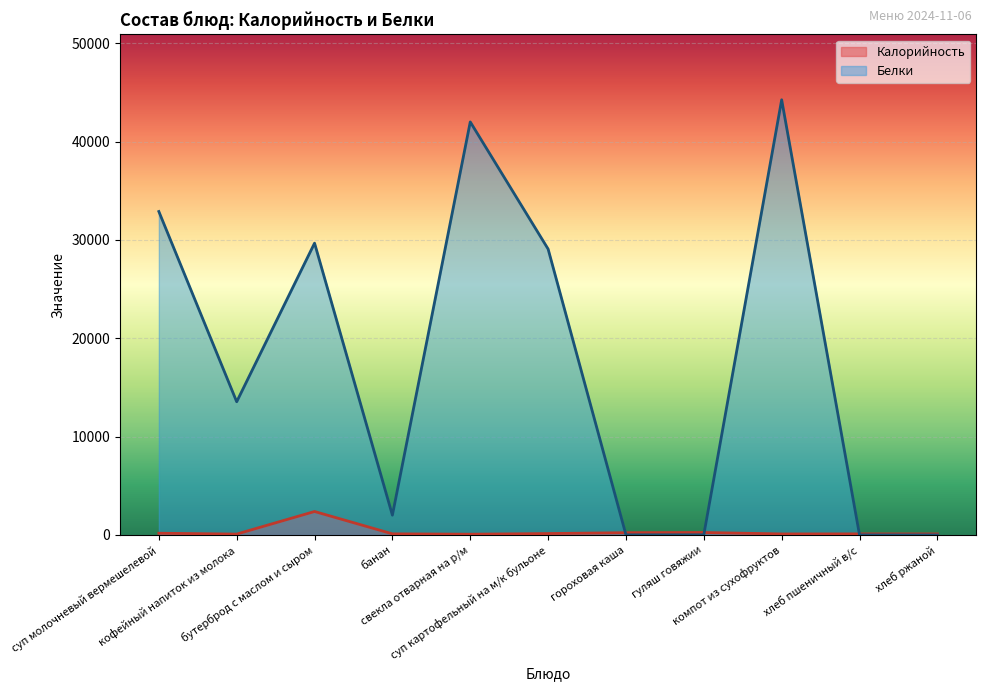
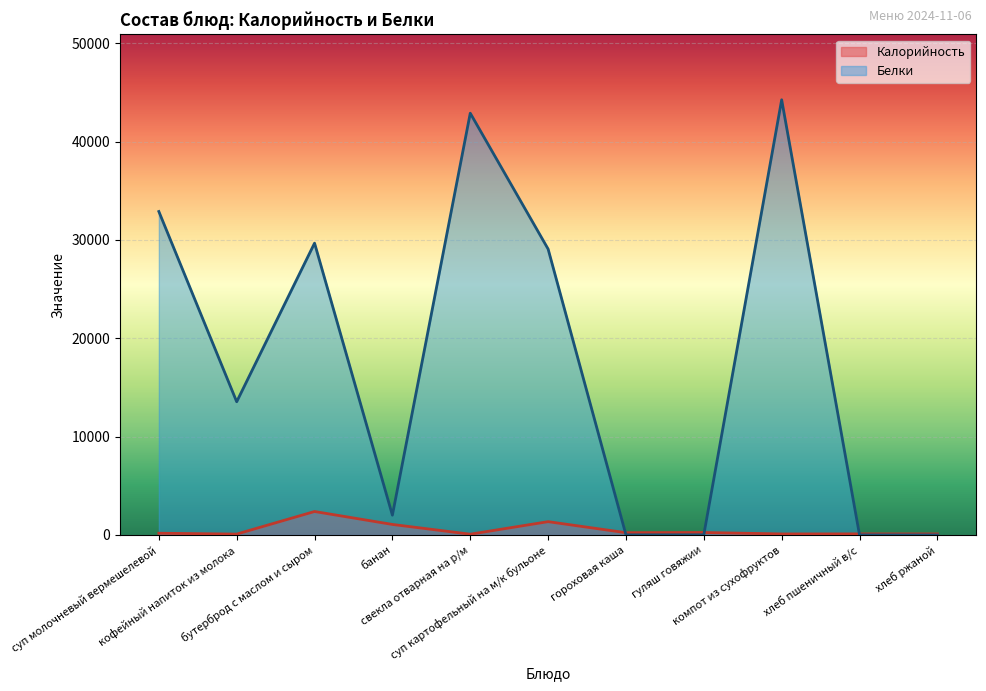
Калорийность, банан: 0 -> 1000
Белки, свекла отварная на р/м: 42000 -> 43000
Калорийность, суп картофельный на м/к бульоне: 0 -> 1000
